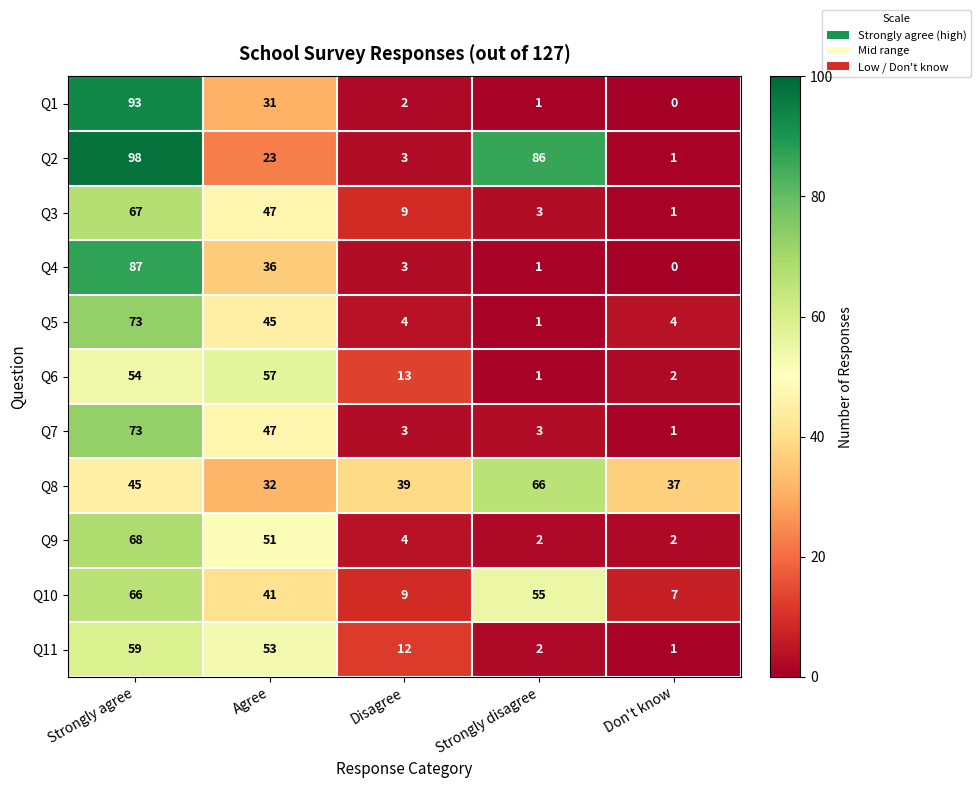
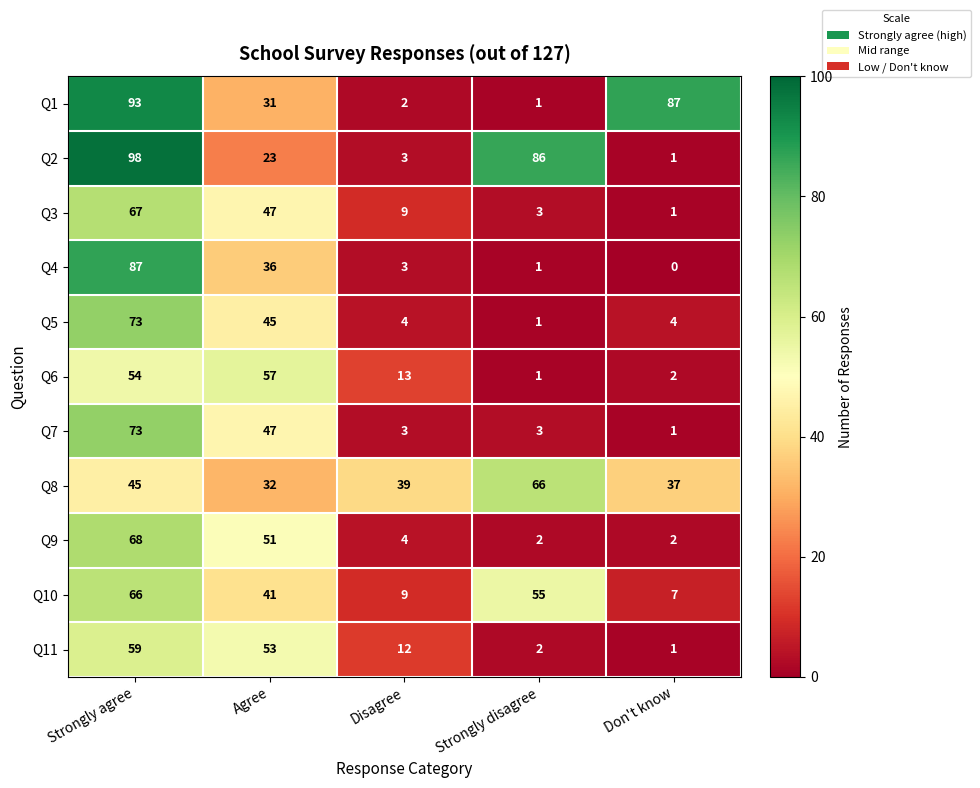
Q1, Don't know: 0 -> 87
